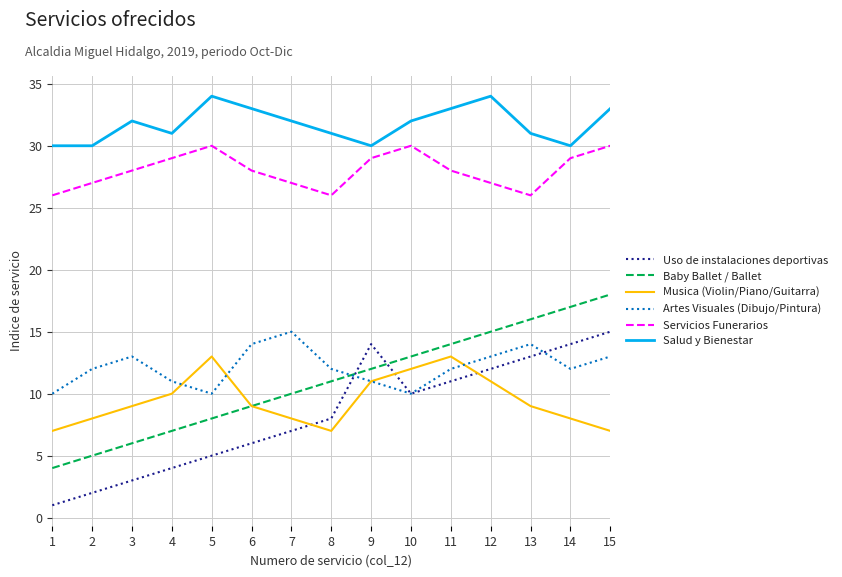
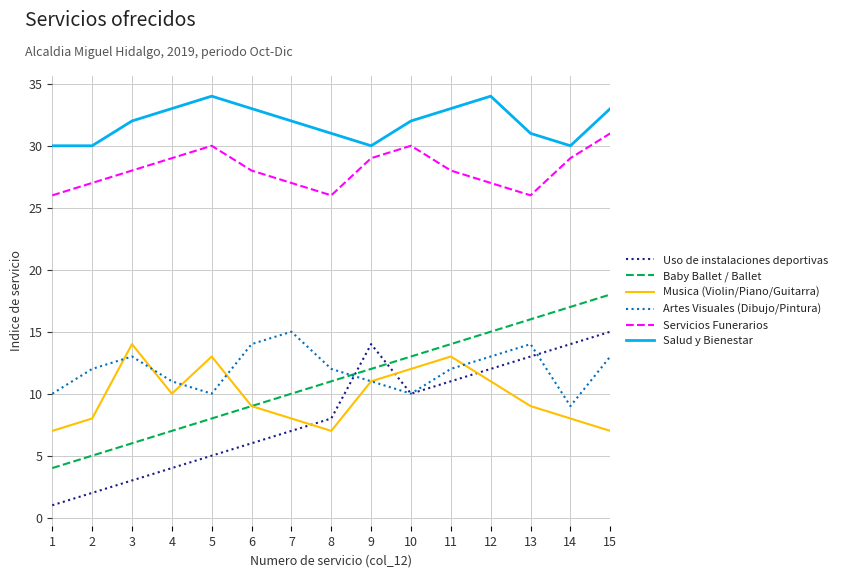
Musica (Violin/Piano/Guitarra), 3: 9 -> 14
Salud y Bienestar, 4: 31 -> 33
Artes Visuales (Dibujo/Pintura), 14: 12 -> 9
Servicios Funerarios, 15: 30 -> 31
